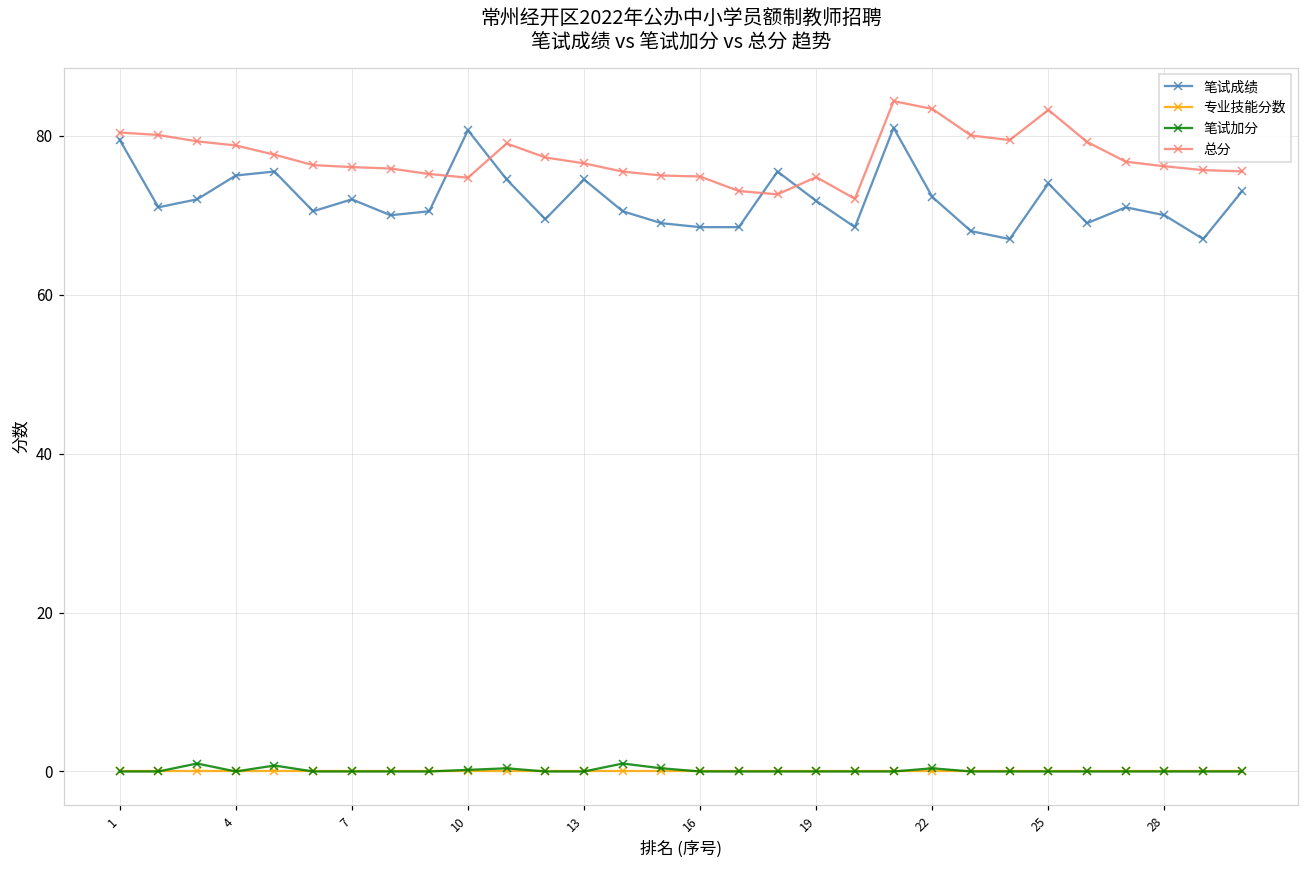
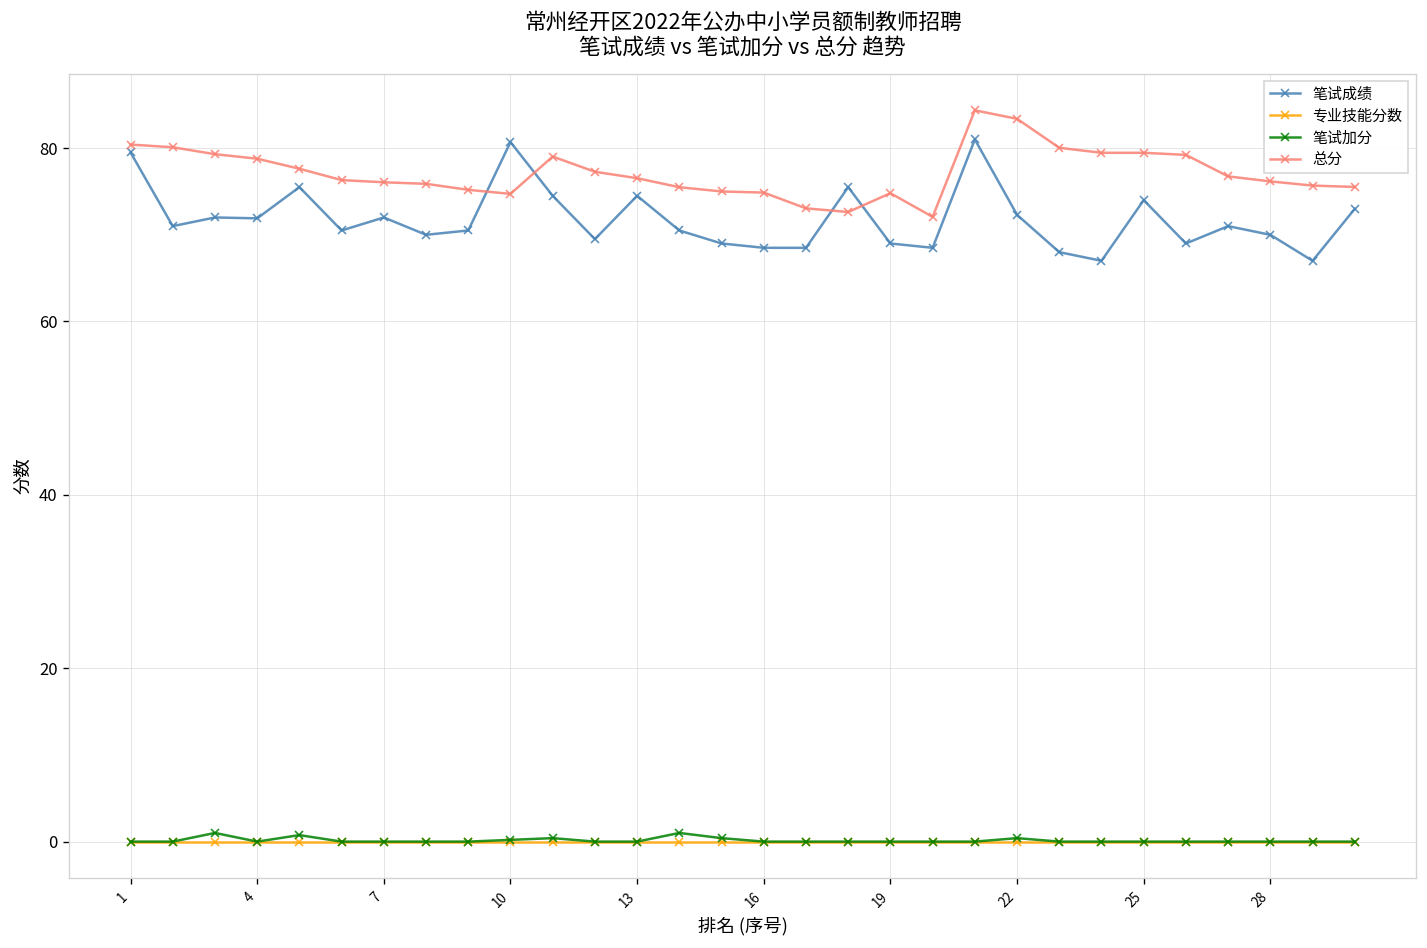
笔试成绩, 4: 75 -> 72
笔试成绩, 19: 72 -> 69
总分, 25: 83 -> 79
